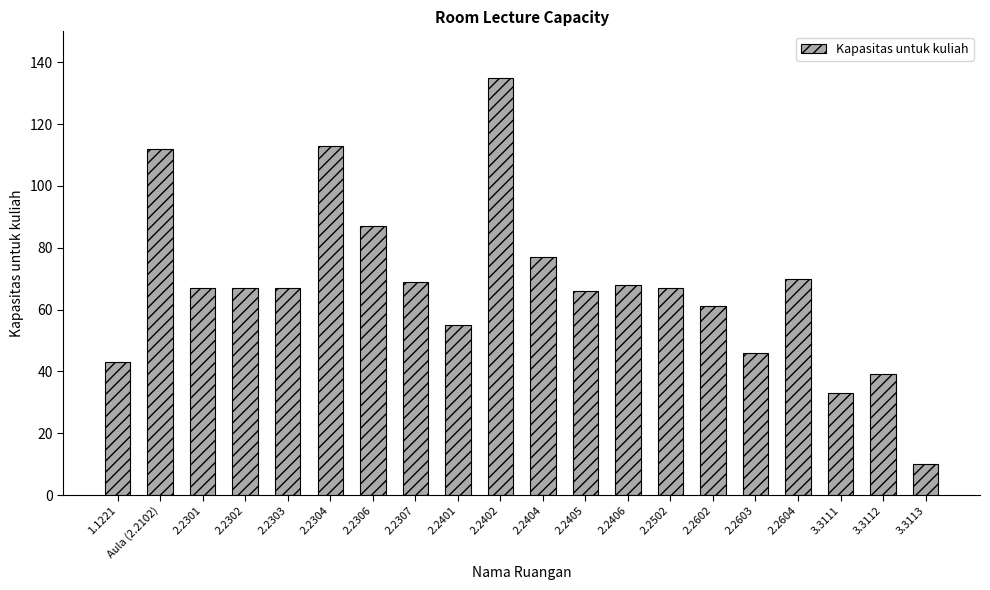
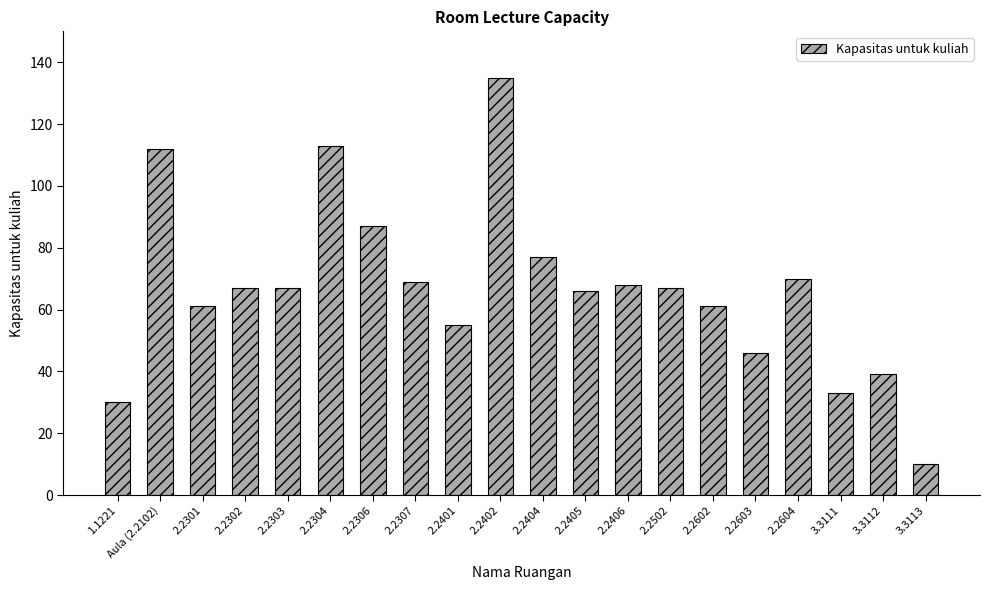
1.1221: 43 -> 30
2.2301: 67 -> 61
